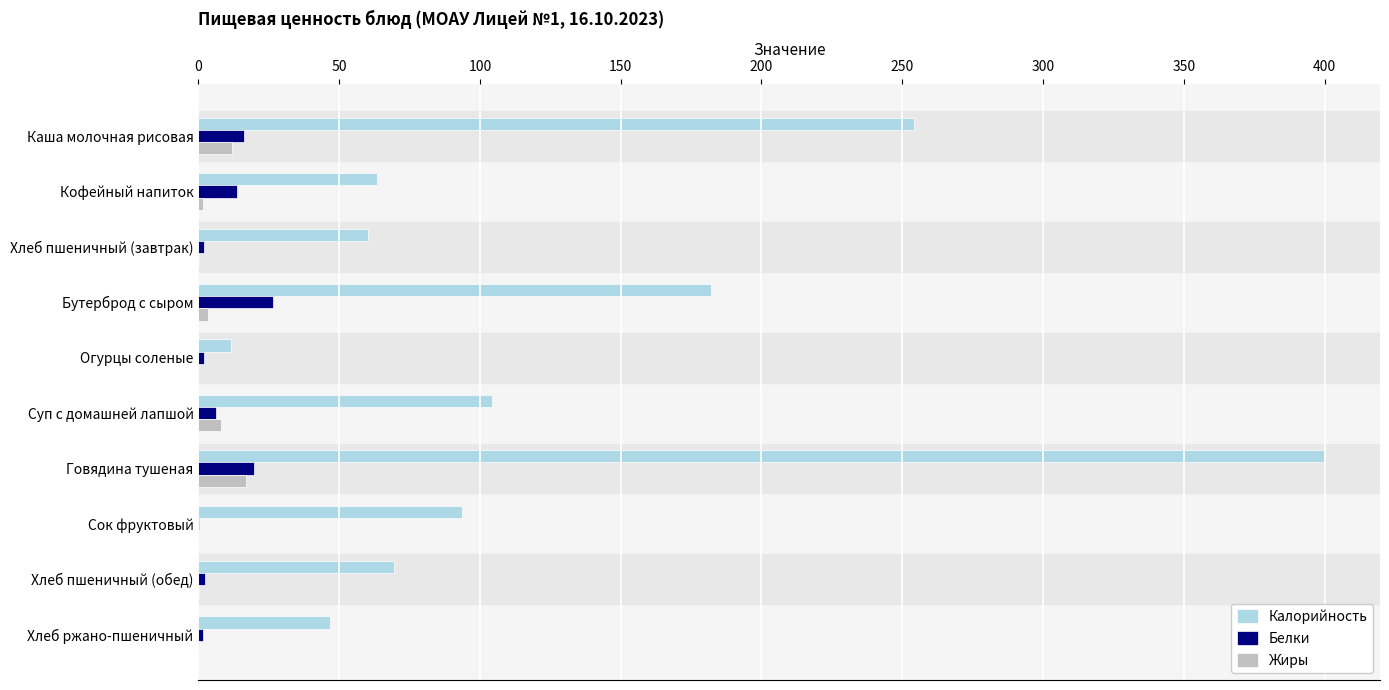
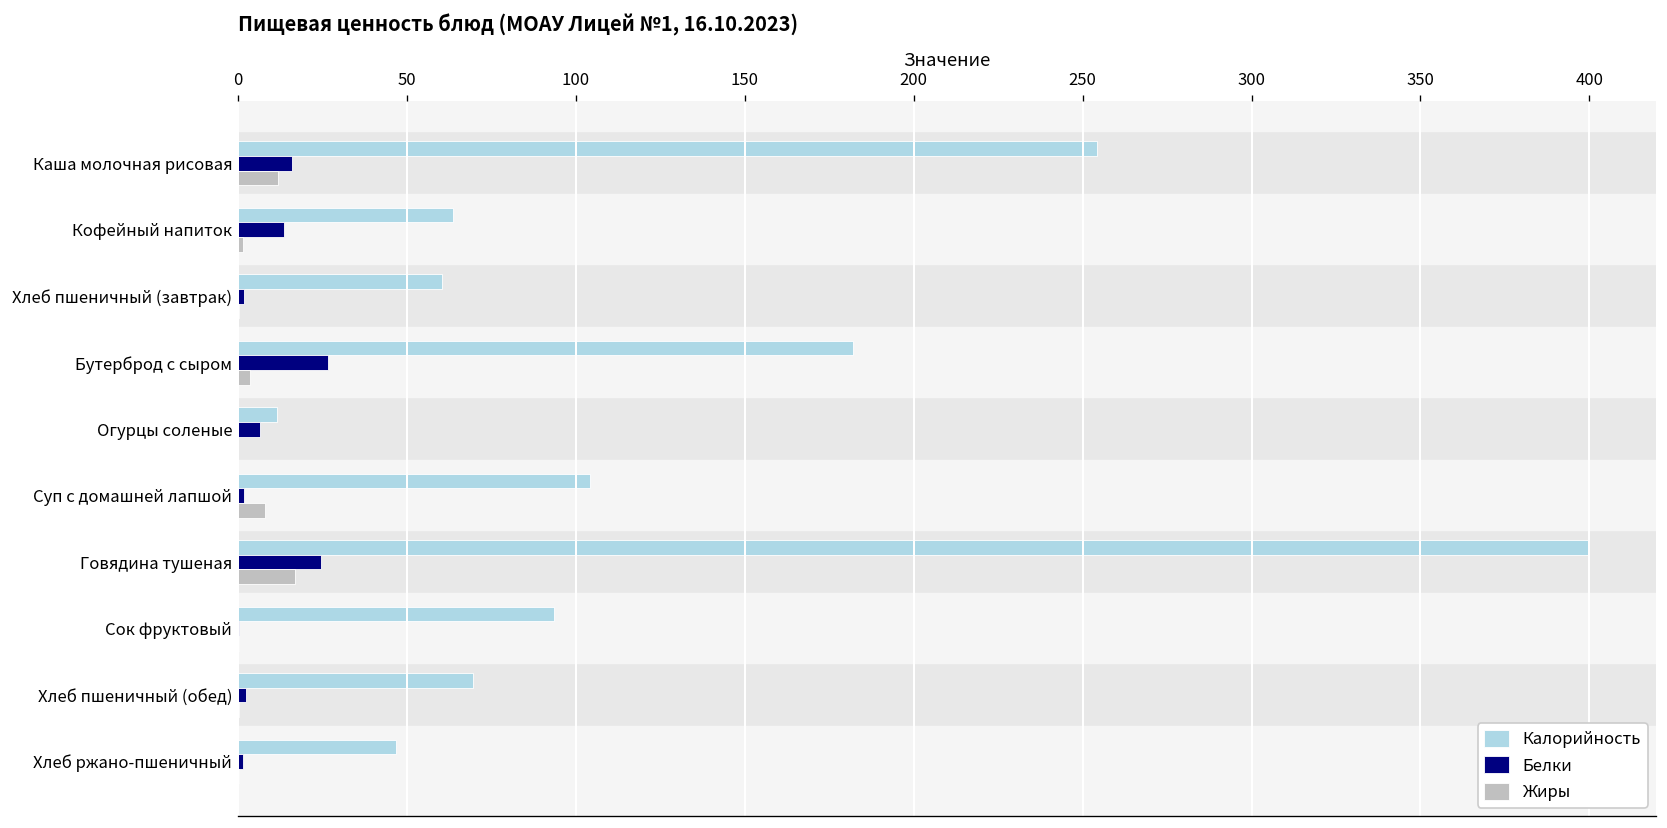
Белки, Огурцы соленые: 2 -> 7
Белки, Суп с домашней лапшой: 6 -> 2
Белки, Говядина тушеная: 20 -> 25
